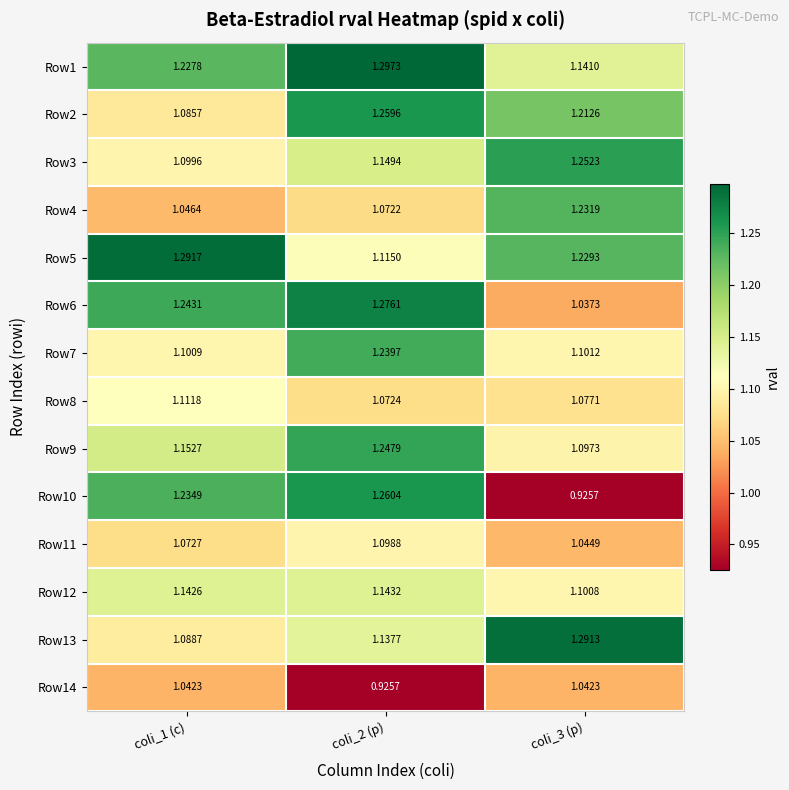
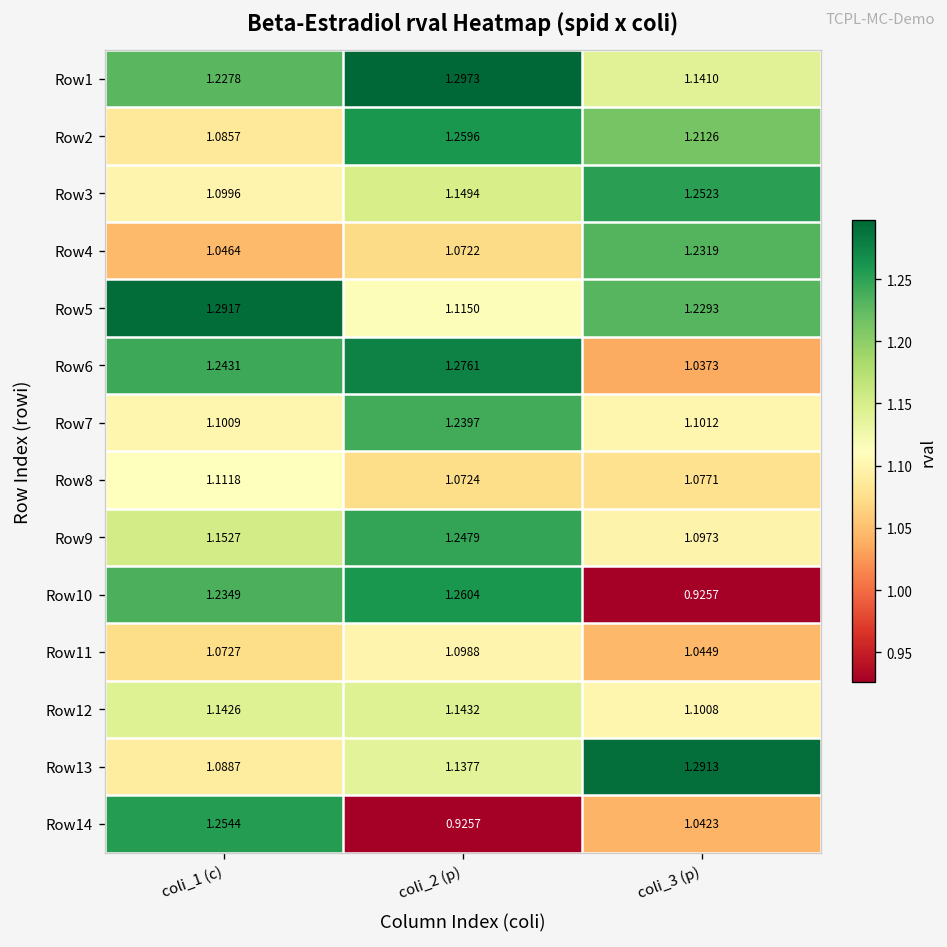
Row14, coli_1 (c): 1.0423 -> 1.2544
